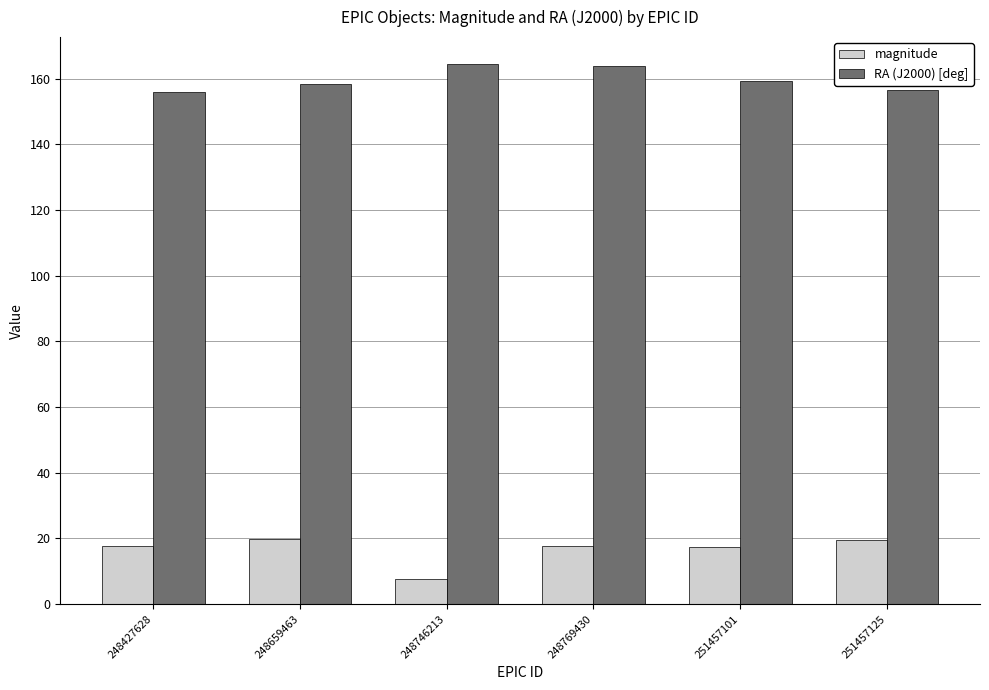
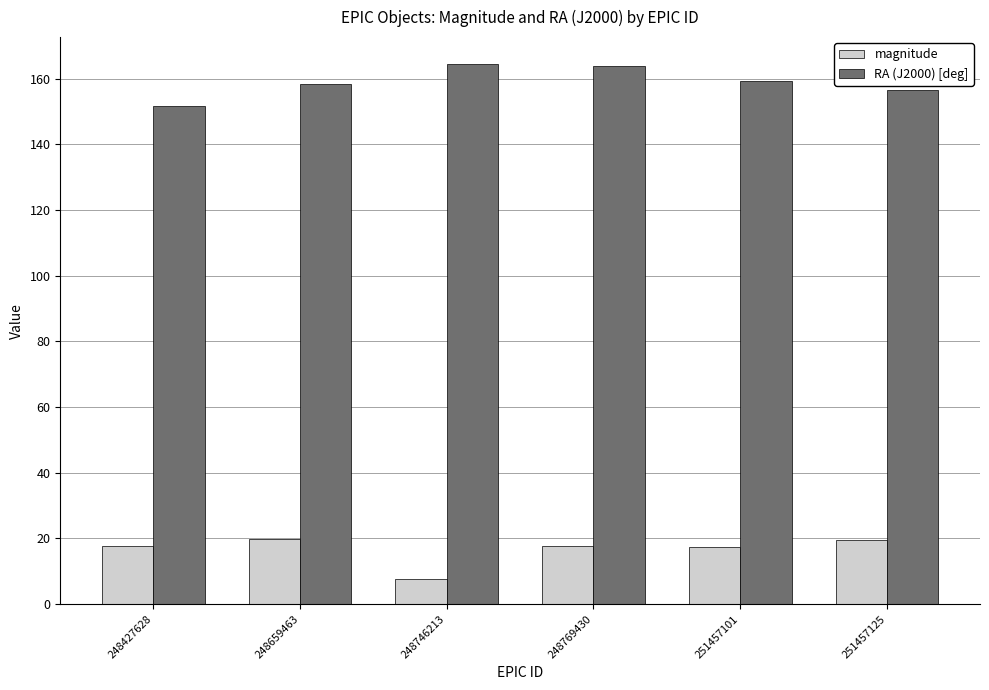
RA (J2000) [deg], 248427628: 156 -> 152
